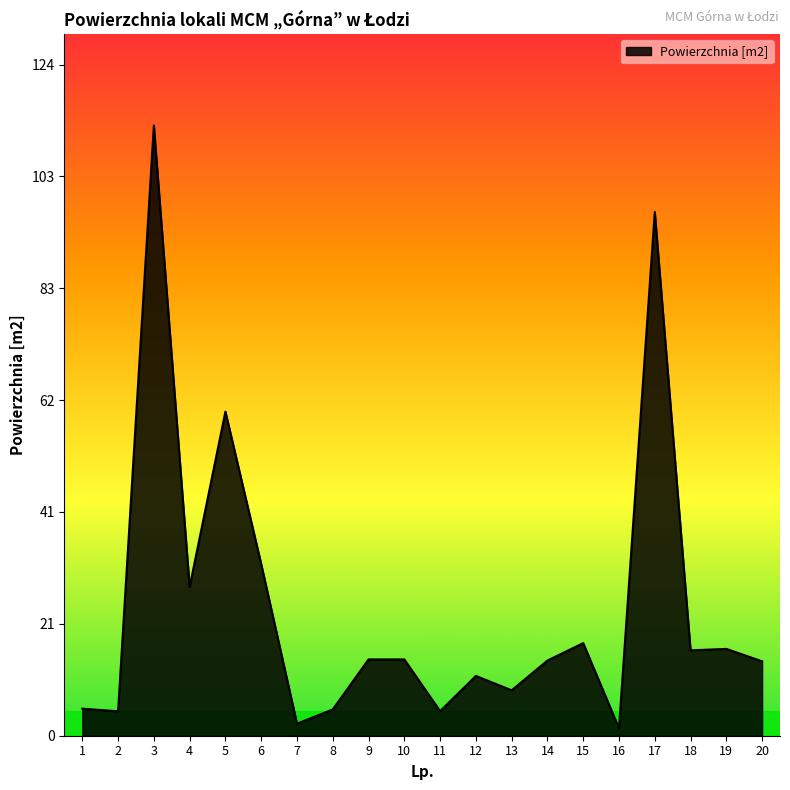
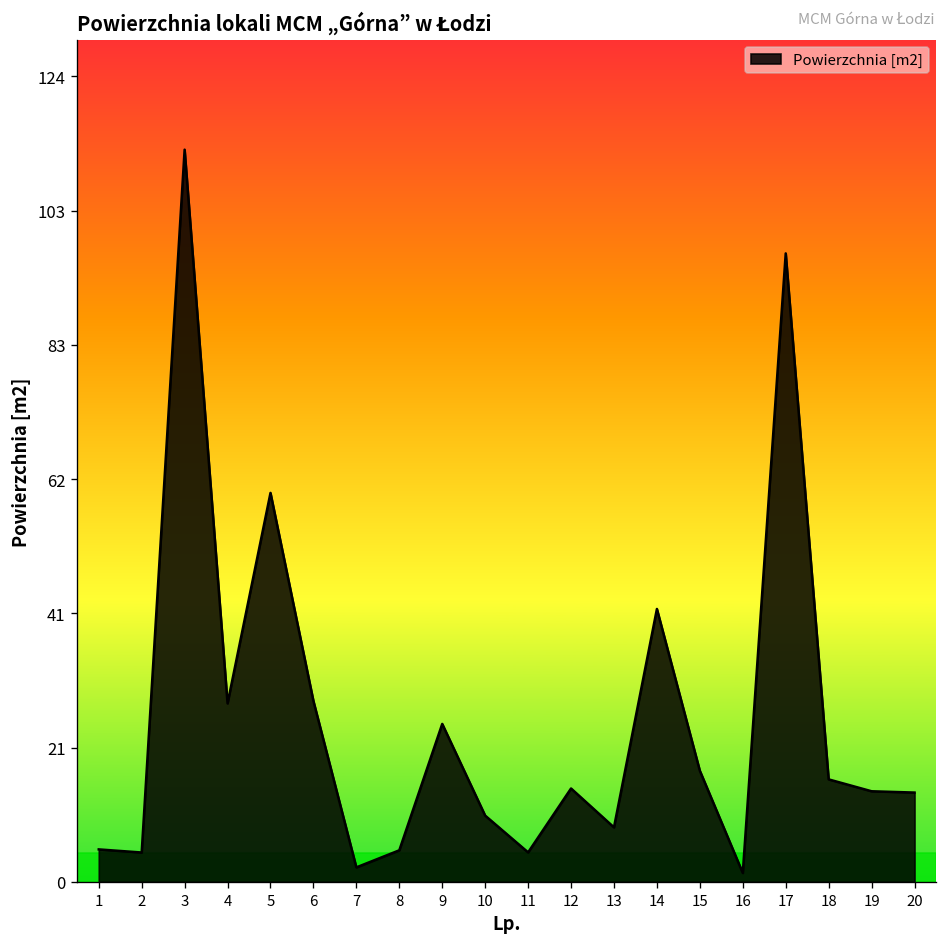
6: 32 -> 28
9: 14 -> 24
10: 14 -> 10
12: 11 -> 14
14: 14 -> 42
19: 16 -> 14
